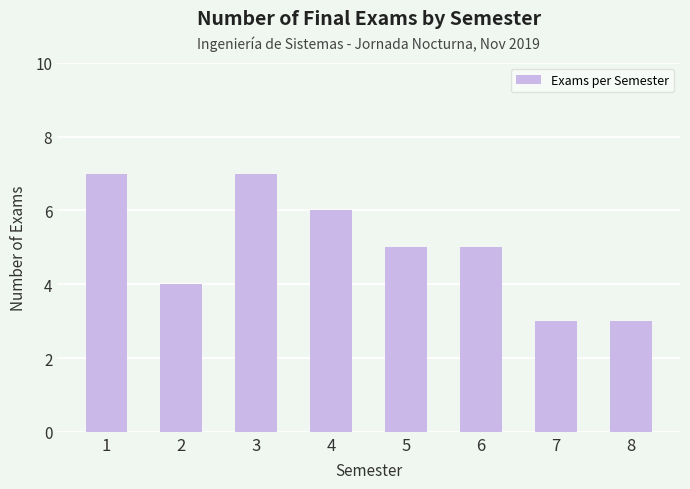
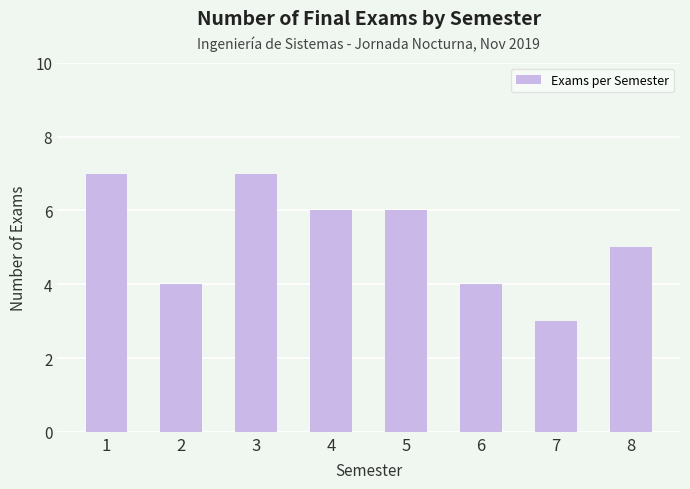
5: 5 -> 6
6: 5 -> 4
8: 3 -> 5
